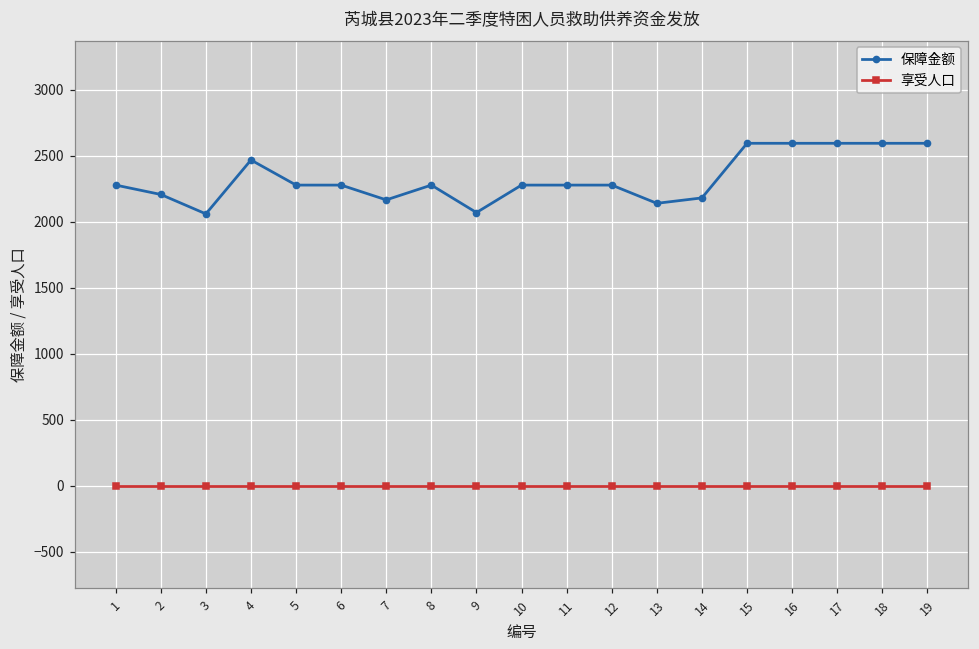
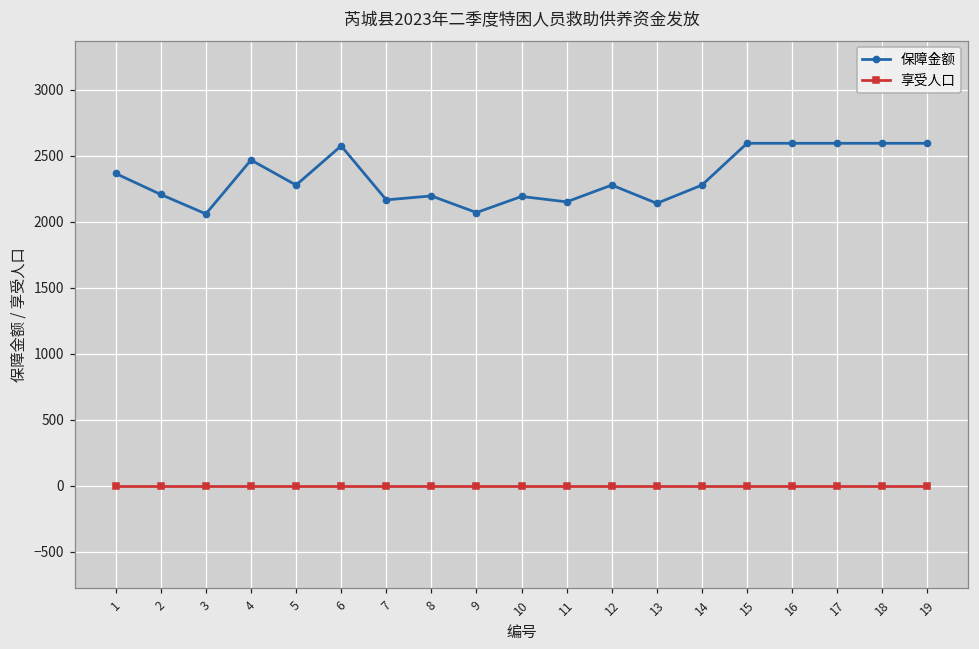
保障金额, 1: 2280 -> 2370
保障金额, 6: 2280 -> 2570
保障金额, 8: 2280 -> 2200
保障金额, 10: 2280 -> 2190
保障金额, 11: 2280 -> 2150
保障金额, 14: 2180 -> 2280
